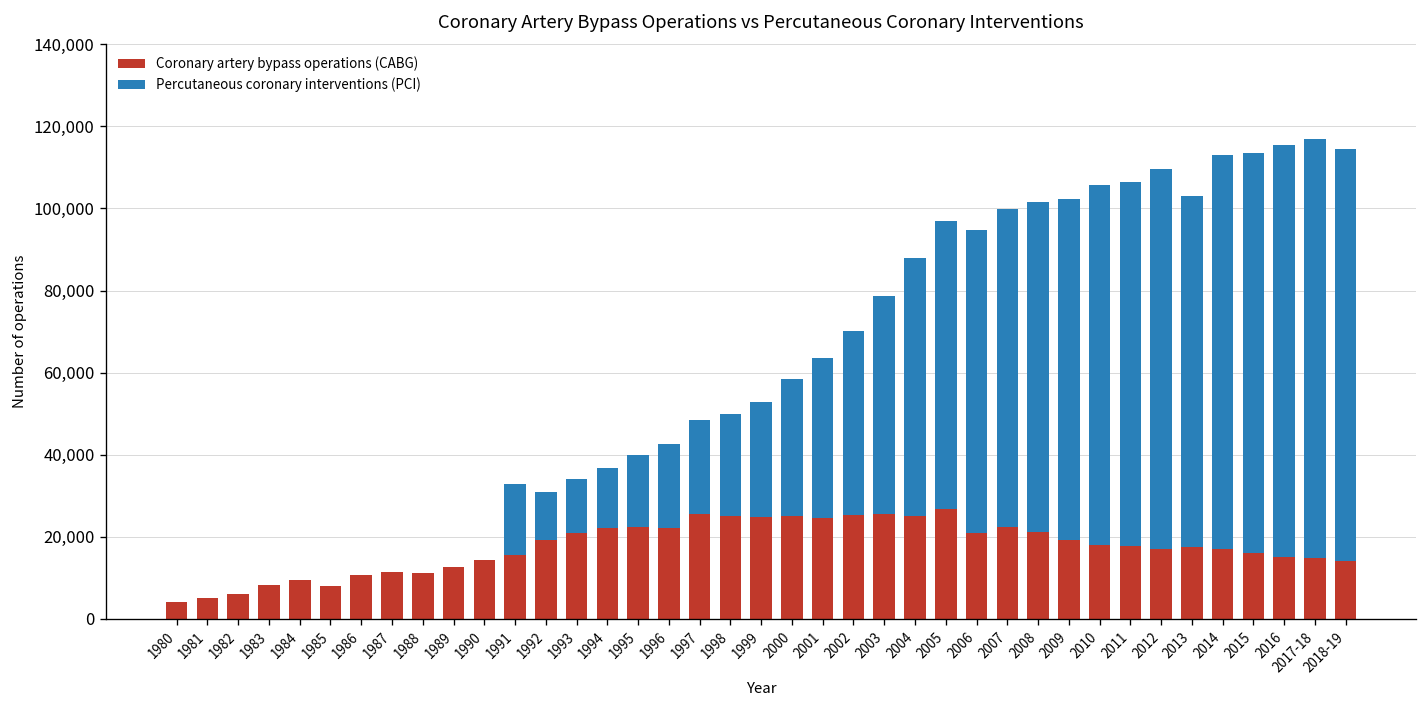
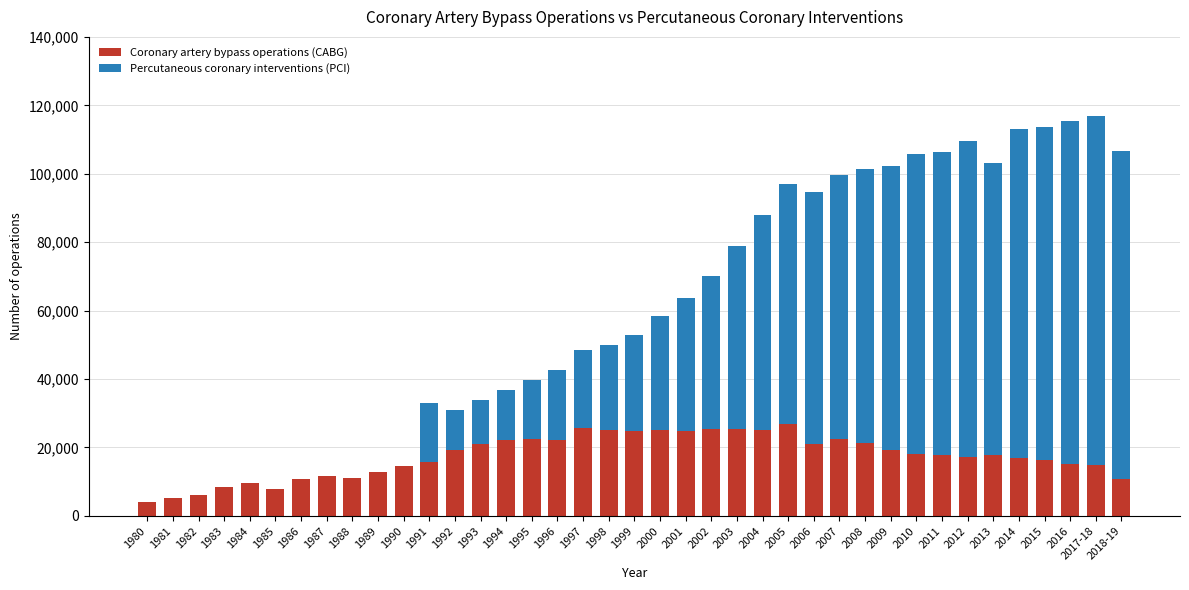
Coronary artery bypass operations (CABG), 2018-19: 14,000 -> 11,000
Percutaneous coronary interventions (PCI), 2018-19: 100,000 -> 96,000
